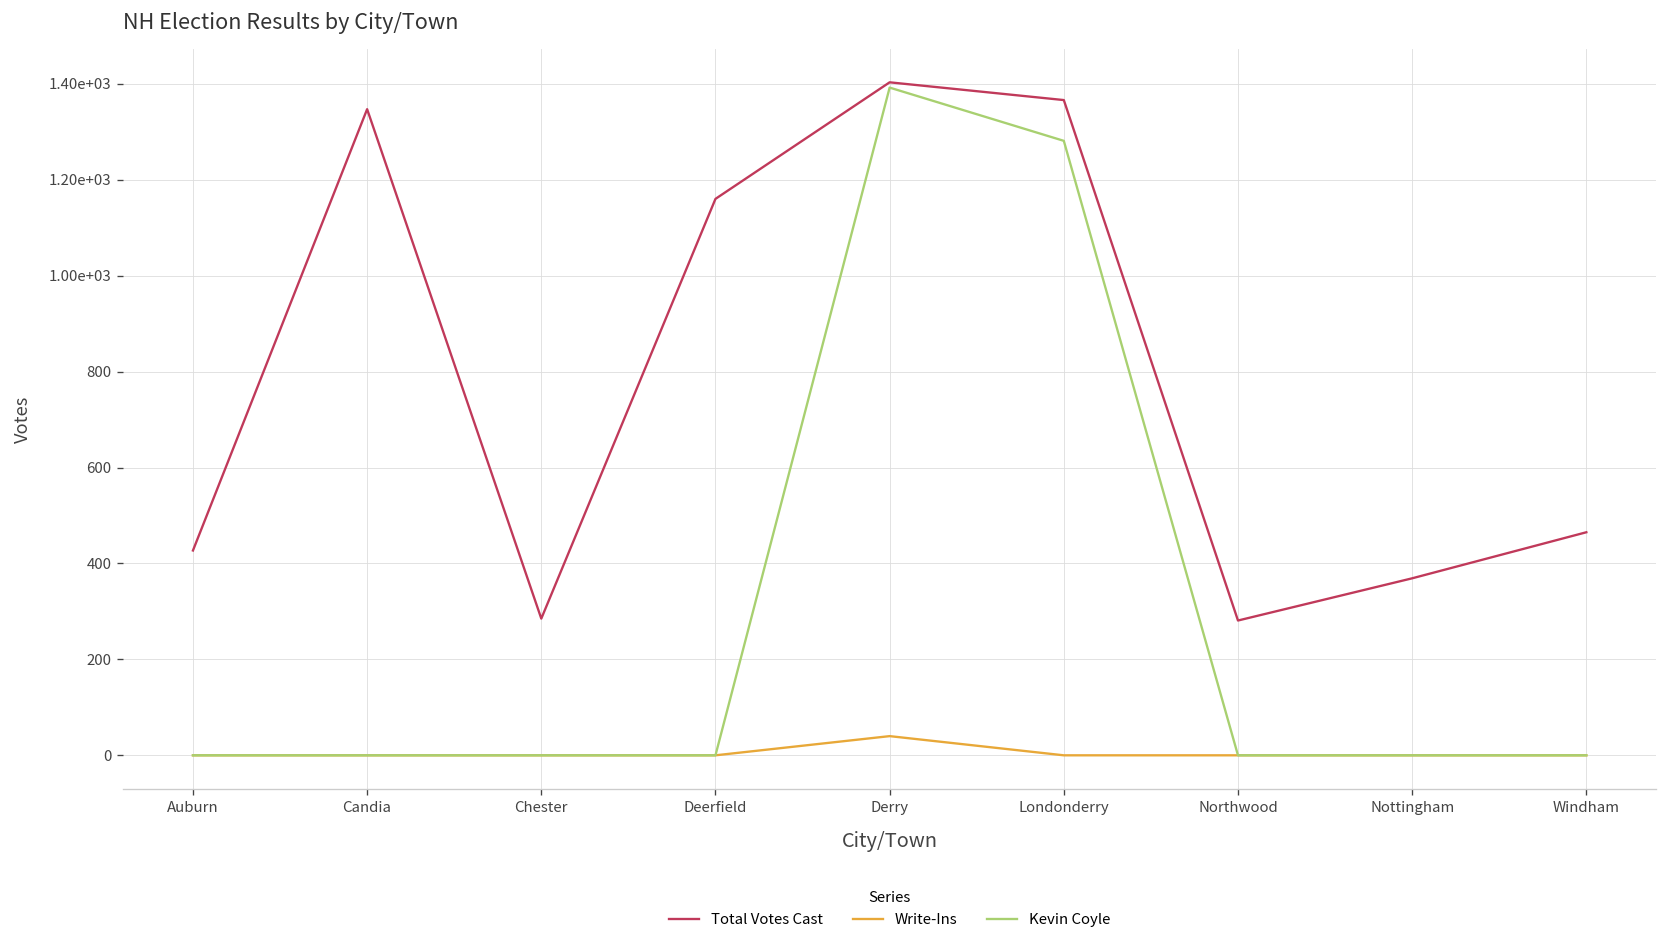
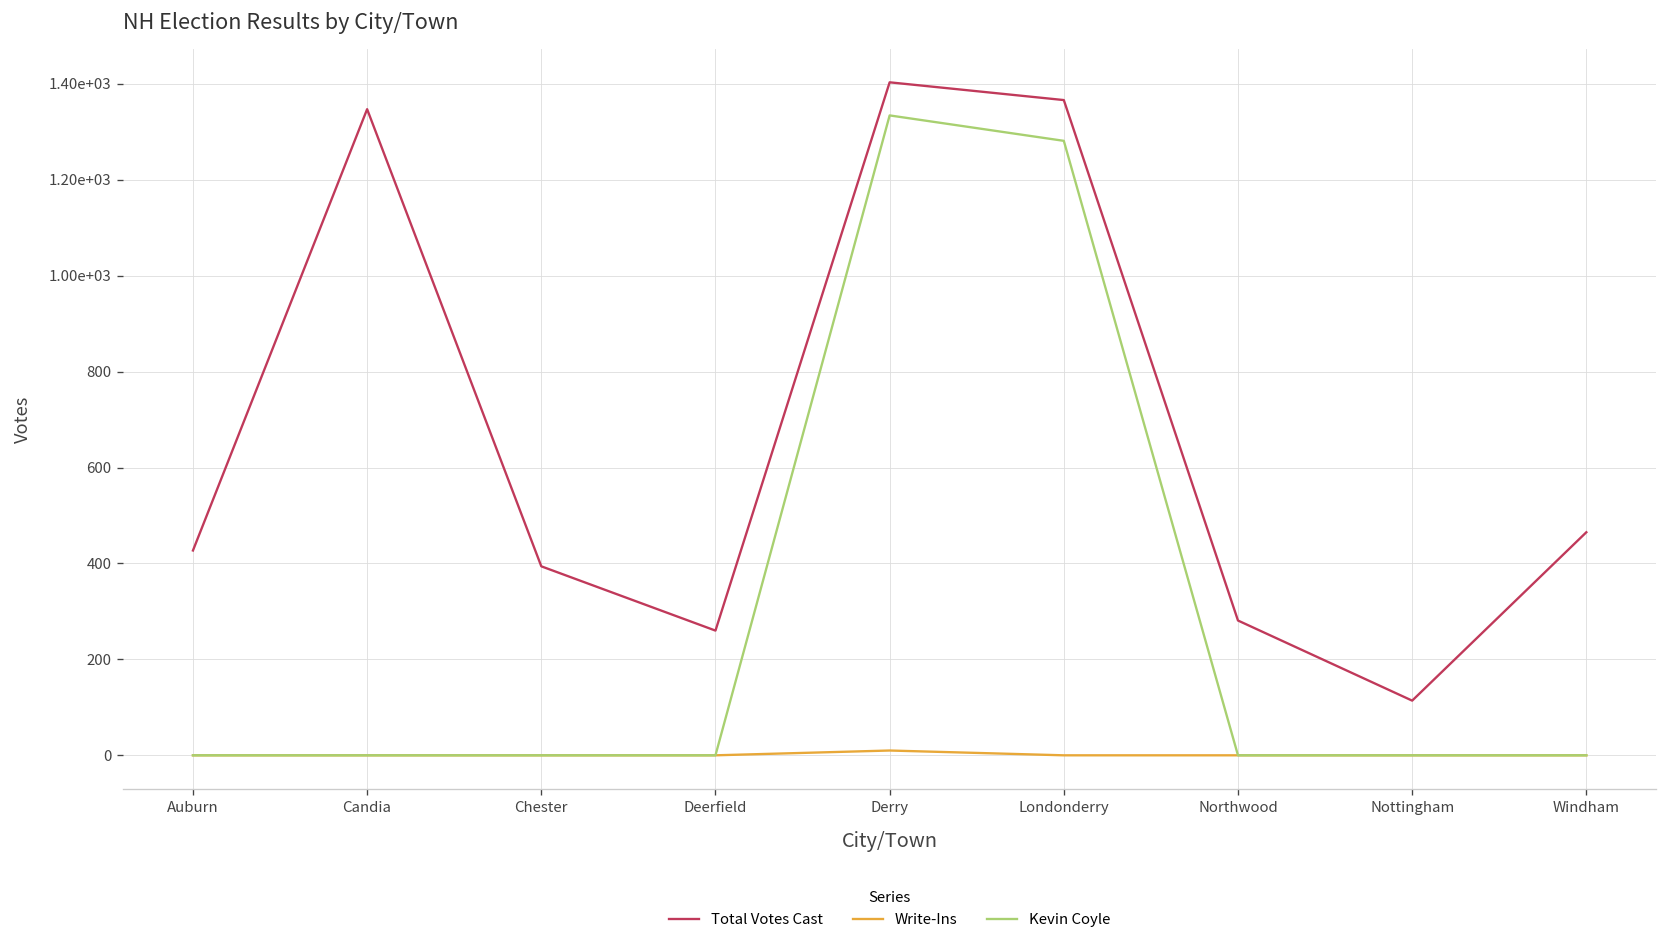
Total Votes Cast, Chester: 290 -> 390
Total Votes Cast, Deerfield: 1160 -> 260
Write-Ins, Derry: 40 -> 10
Kevin Coyle, Derry: 1390 -> 1330
Total Votes Cast, Nottingham: 370 -> 110
